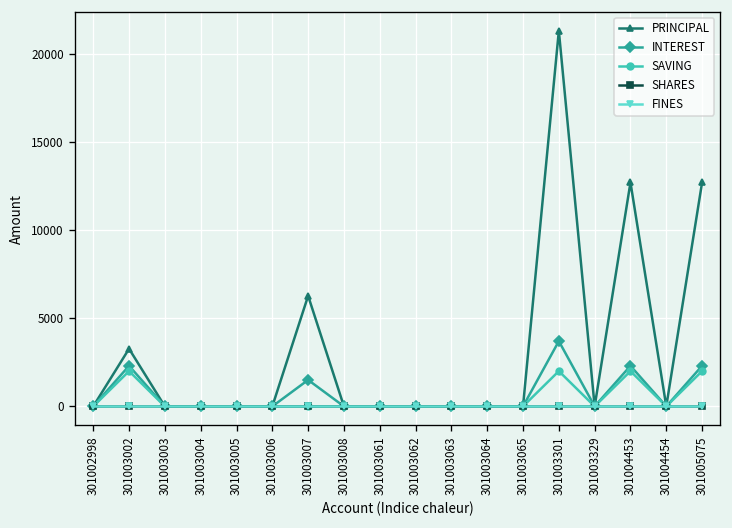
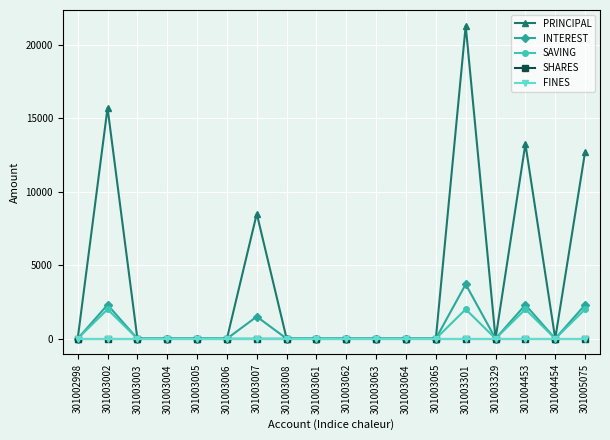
PRINCIPAL, 301003002: 3300 -> 15700
PRINCIPAL, 301003007: 6300 -> 8500
PRINCIPAL, 301004453: 12700 -> 13300
